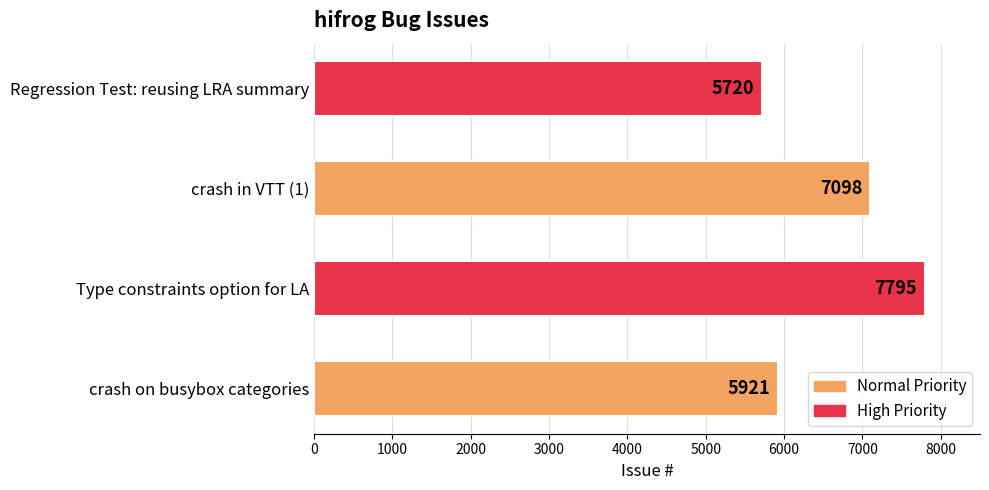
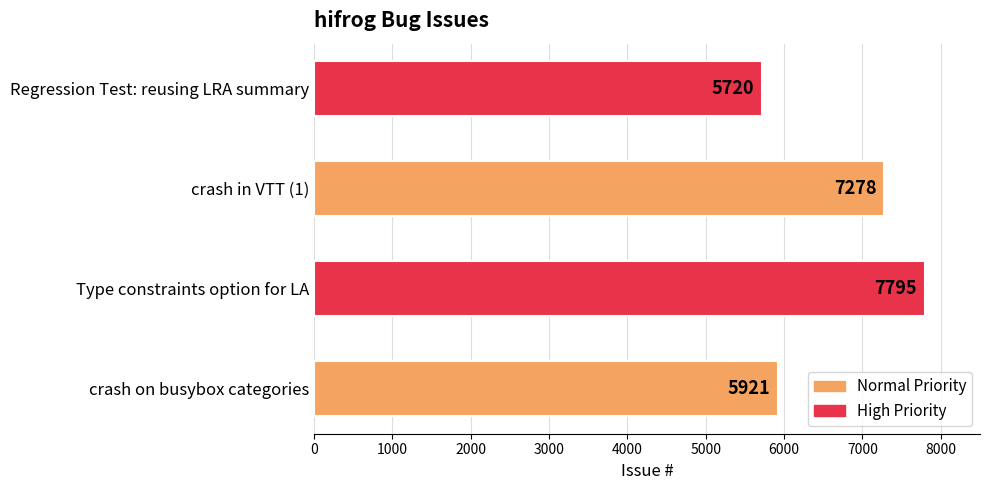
crash in VTT (1): 7098 -> 7278
